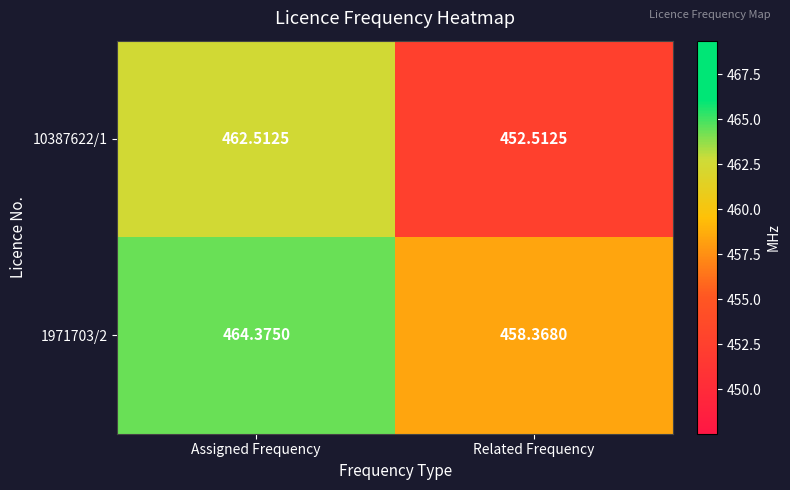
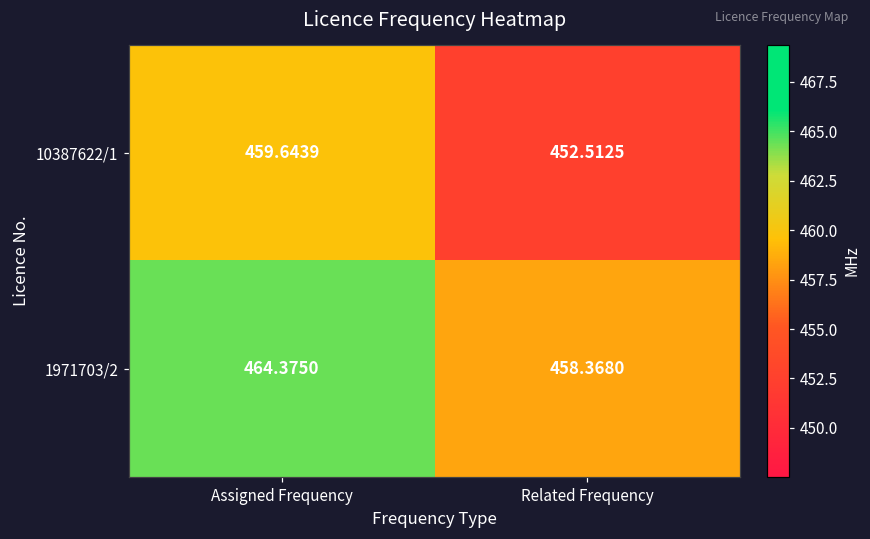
10387622/1, Assigned Frequency: 462.5125 -> 459.6439
